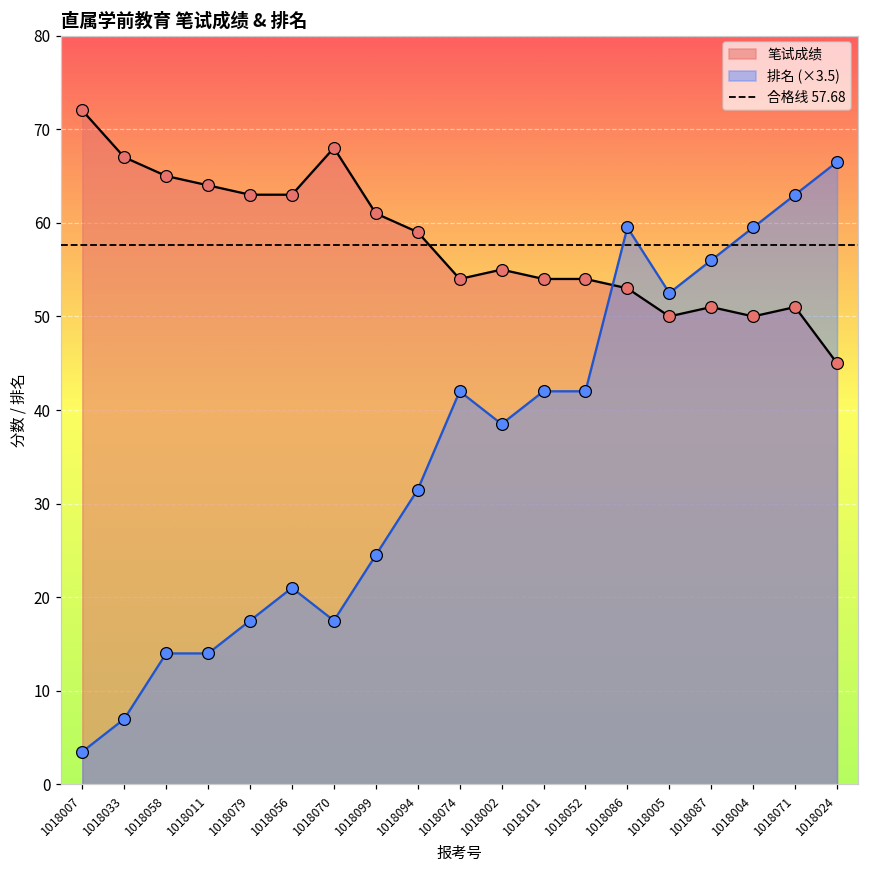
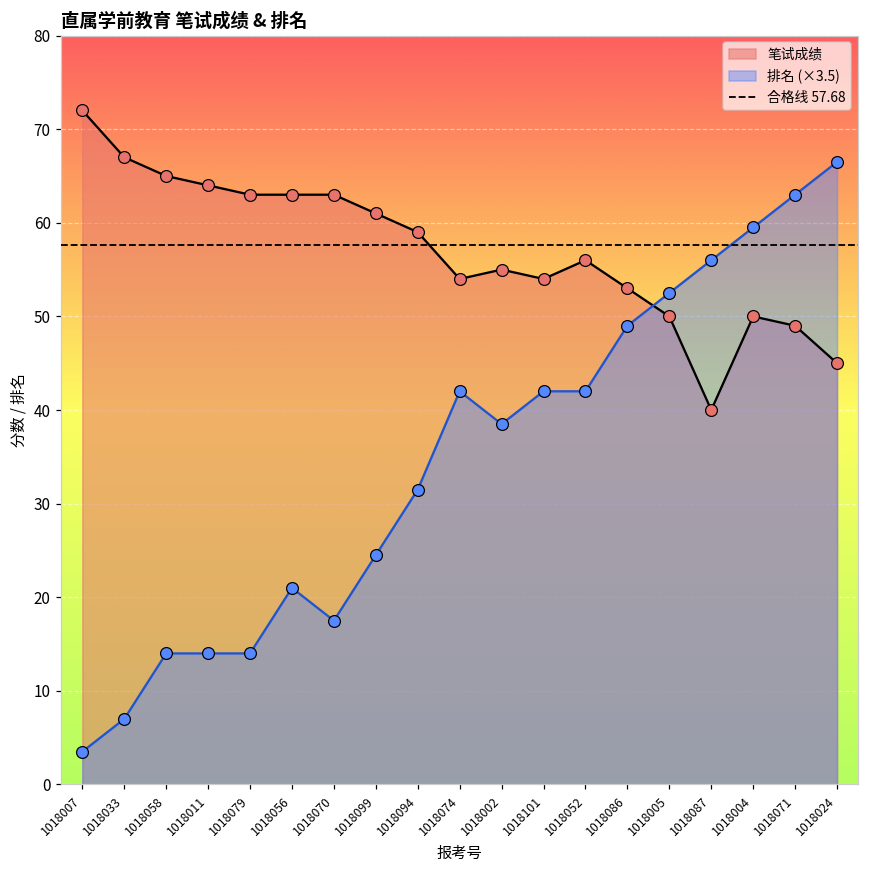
排名 (×3.5), 1018079: 18 -> 14
笔试成绩, 1018070: 68 -> 63
笔试成绩, 1018052: 54 -> 56
排名 (×3.5), 1018086: 60 -> 49
笔试成绩, 1018087: 51 -> 40
笔试成绩, 1018071: 51 -> 49
